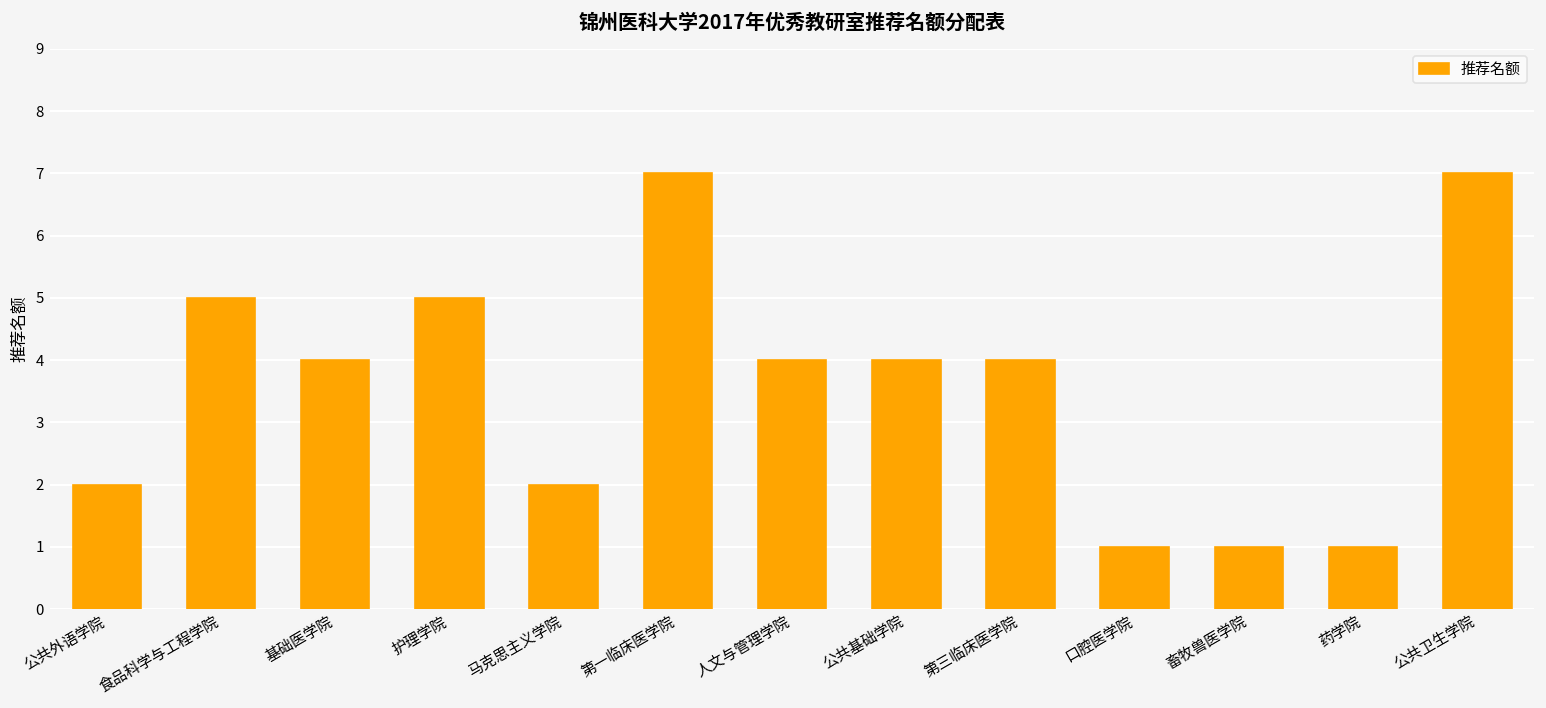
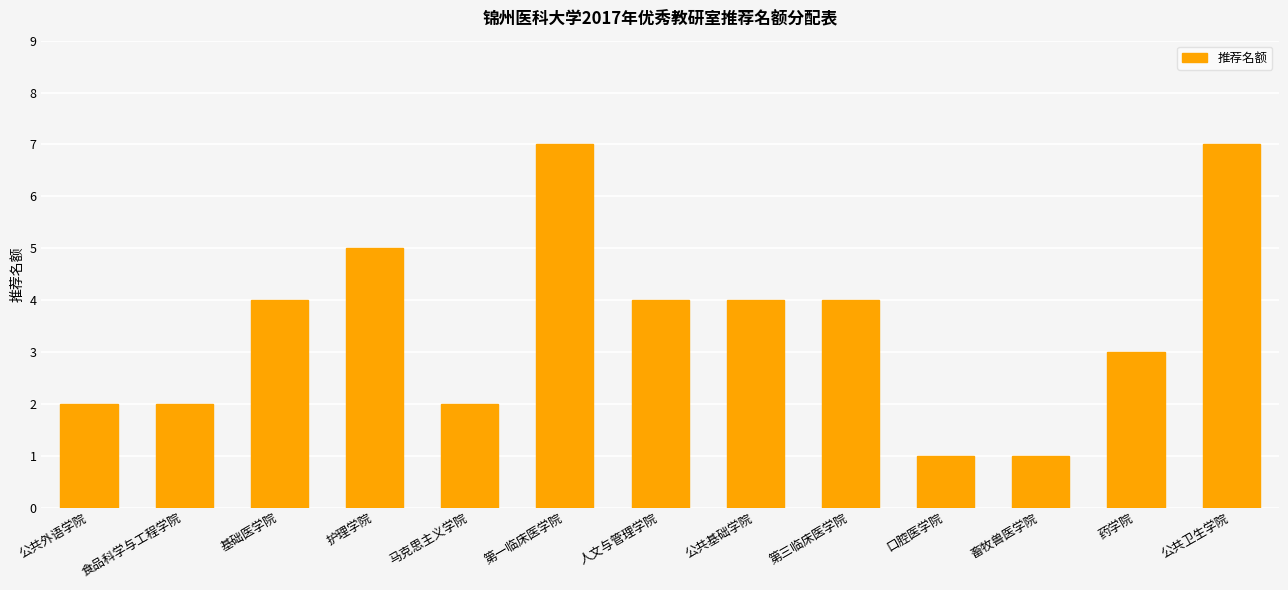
食品科学与工程学院: 5 -> 2
药学院: 1 -> 3
